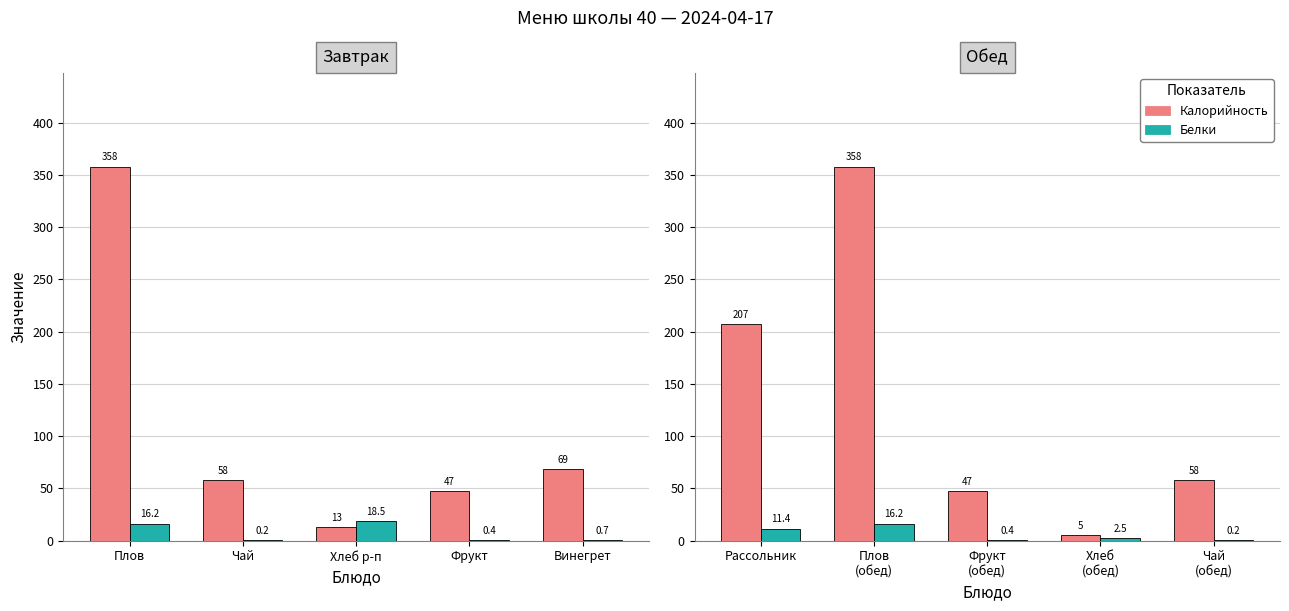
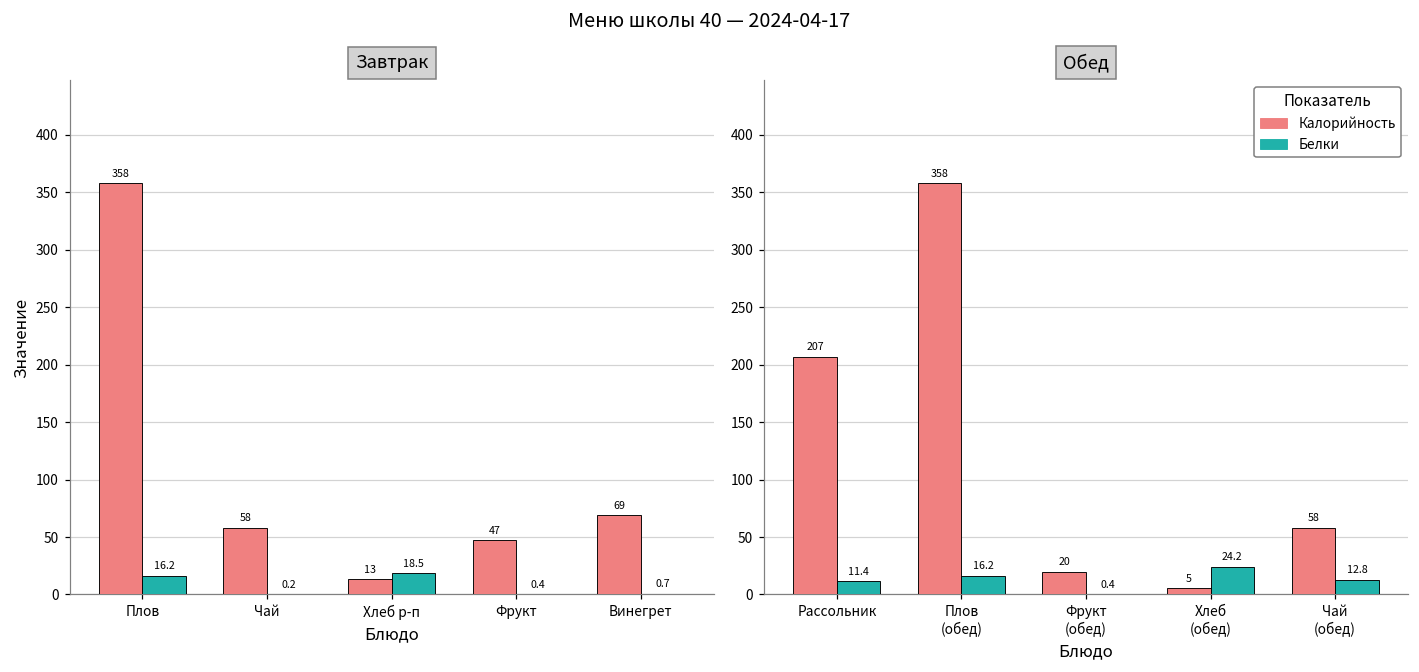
Обед, Калорийность, Фрукт (обед): 47 -> 20
Обед, Белки, Хлеб (обед): 2.5 -> 24.2
Обед, Белки, Чай (обед): 0.2 -> 12.8
